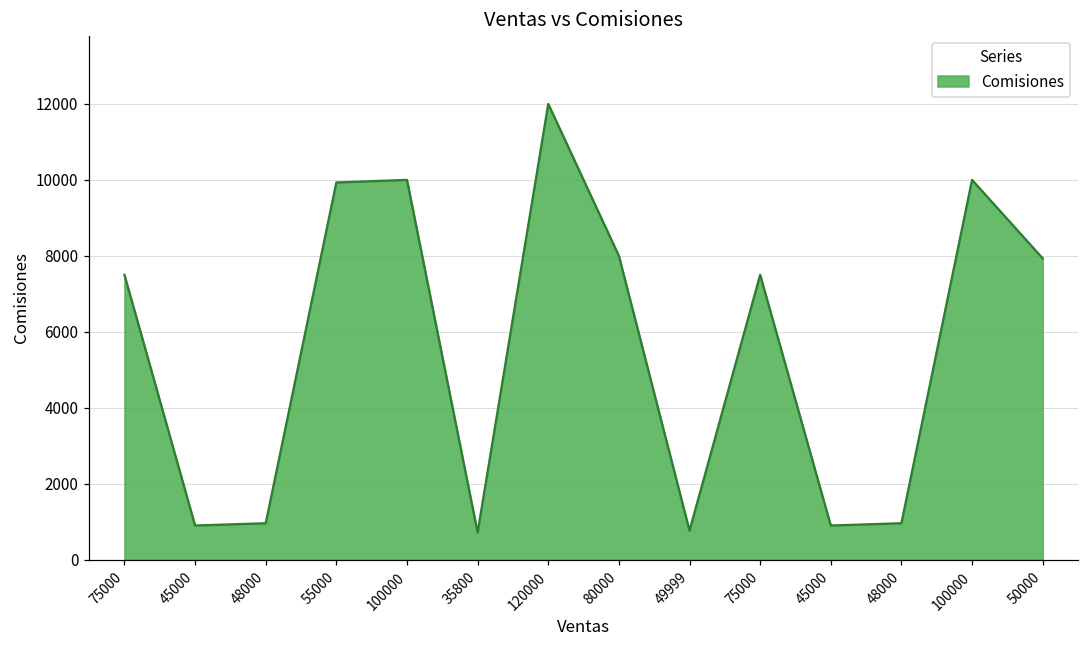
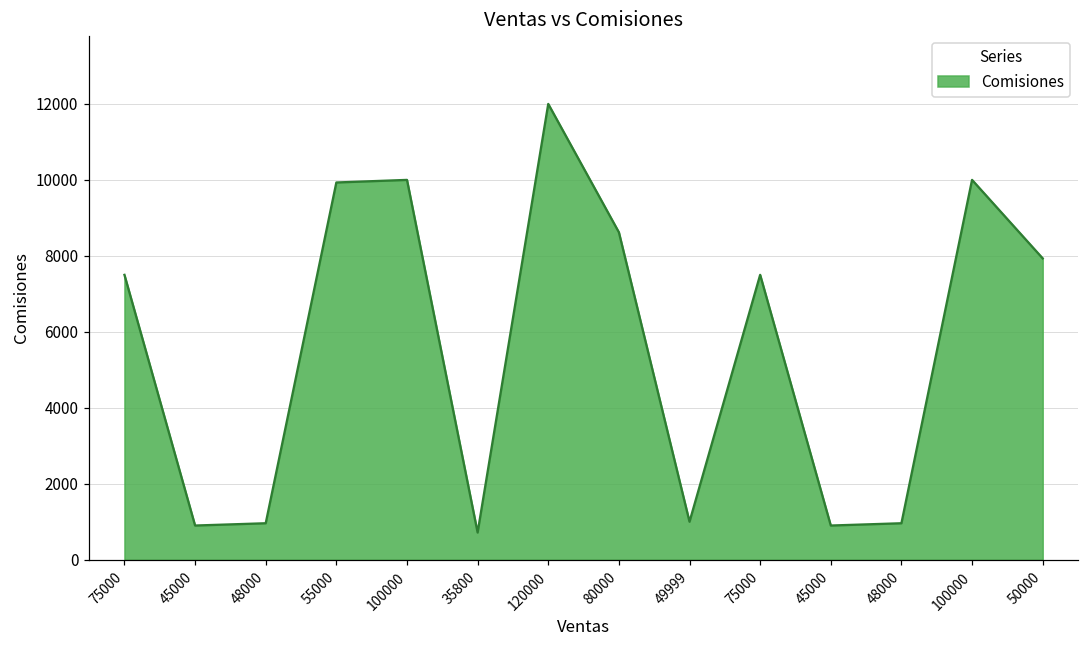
80000: 8000 -> 8600
49999: 800 -> 1000
